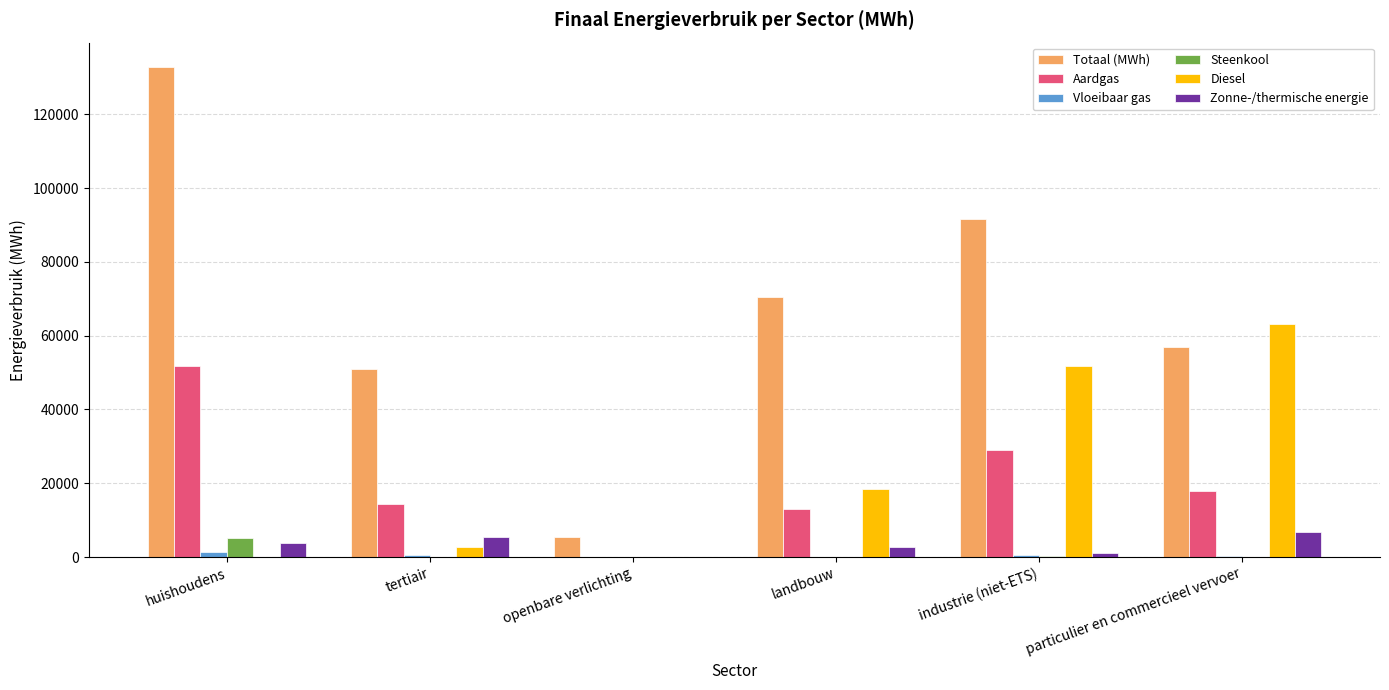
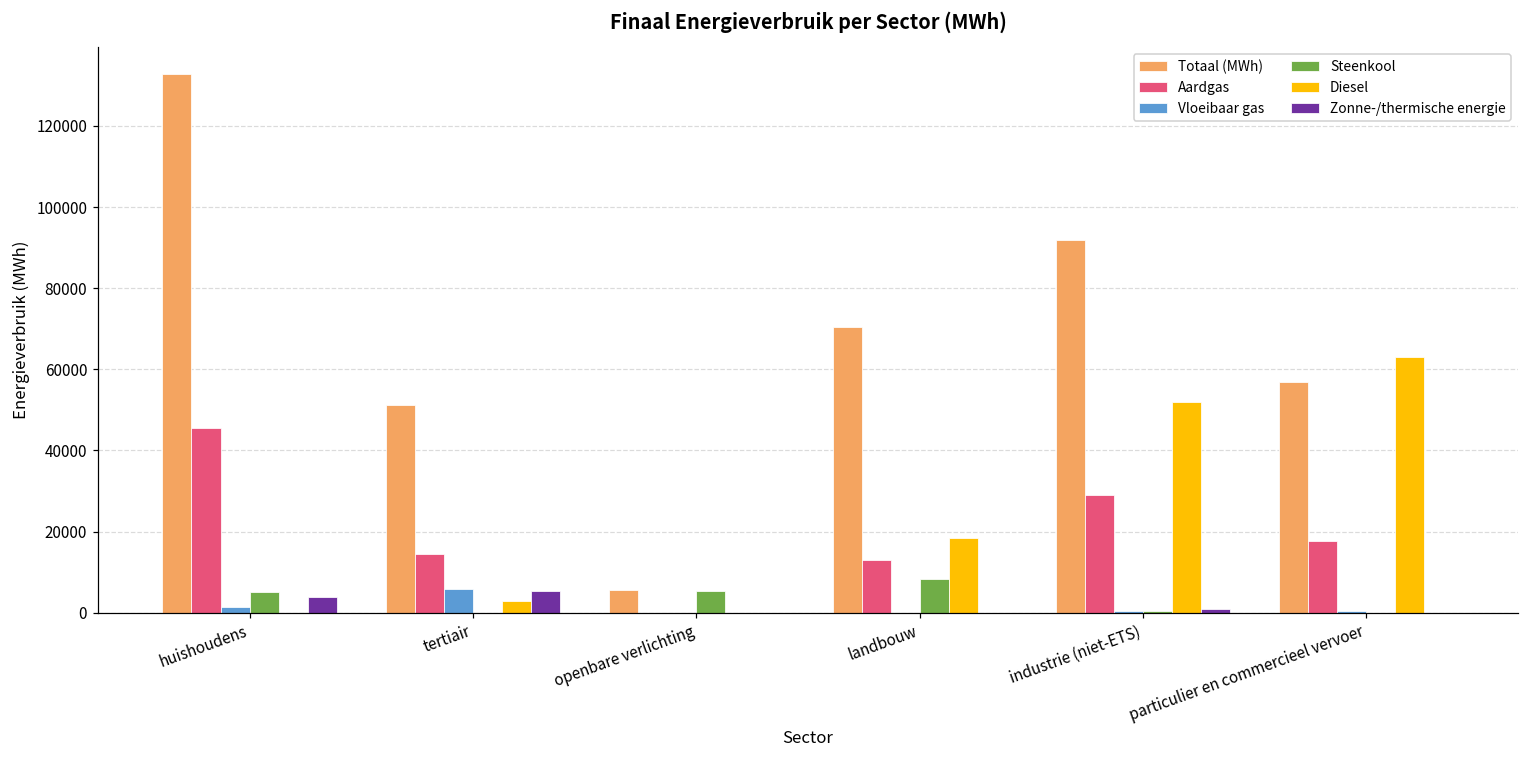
Aardgas, huishoudens: 52000 -> 46000
Vloeibaar gas, tertiair: 0 -> 6000
Steenkool, openbare verlichting: 0 -> 5000
Steenkool, landbouw: 0 -> 8000
Zonne-/thermische energie, landbouw: 3000 -> 0
Zonne-/thermische energie, particulier en commercieel vervoer: 7000 -> 0
